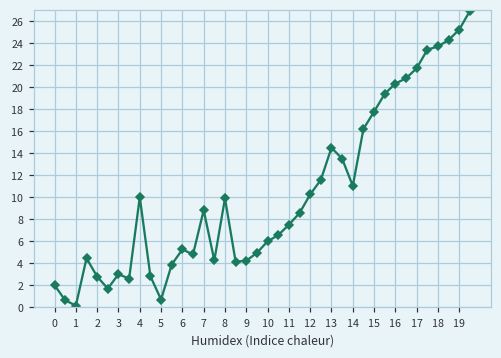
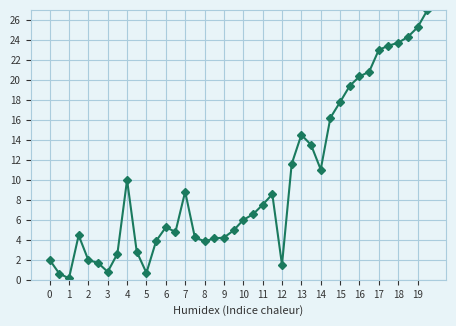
2: 3 -> 2
3: 3 -> 1
8: 10 -> 4
12: 10 -> 2
17: 22 -> 23
